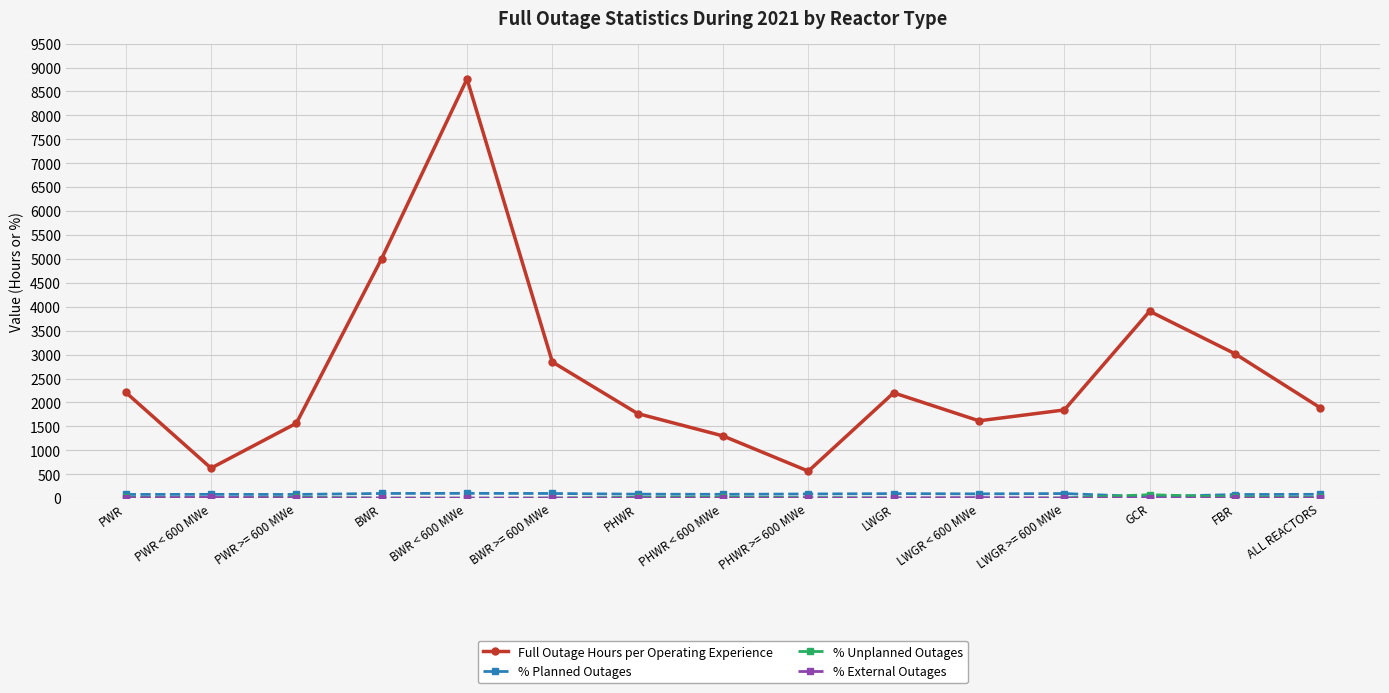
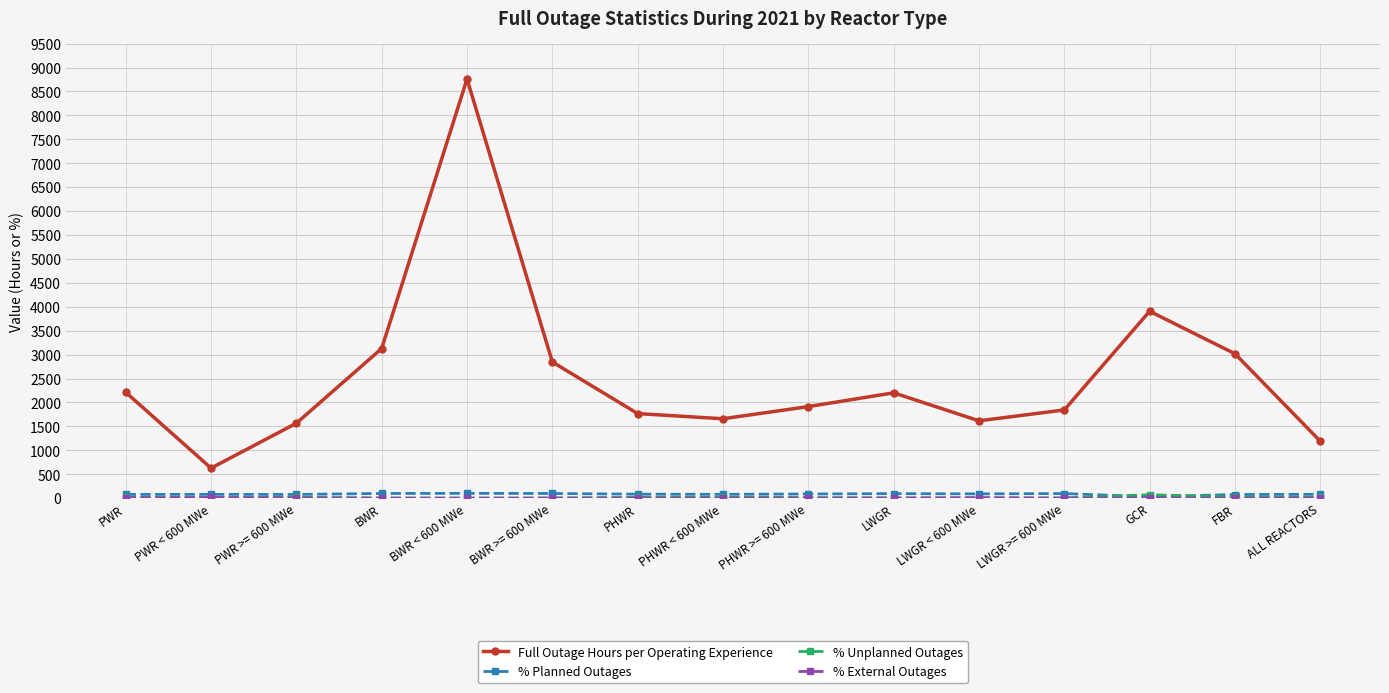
Full Outage Hours per Operating Experience, BWR: 5000 -> 3100
Full Outage Hours per Operating Experience, PHWR < 600 MWe: 1300 -> 1700
Full Outage Hours per Operating Experience, PHWR >= 600 MWe: 600 -> 1900
Full Outage Hours per Operating Experience, ALL REACTORS: 1900 -> 1200
